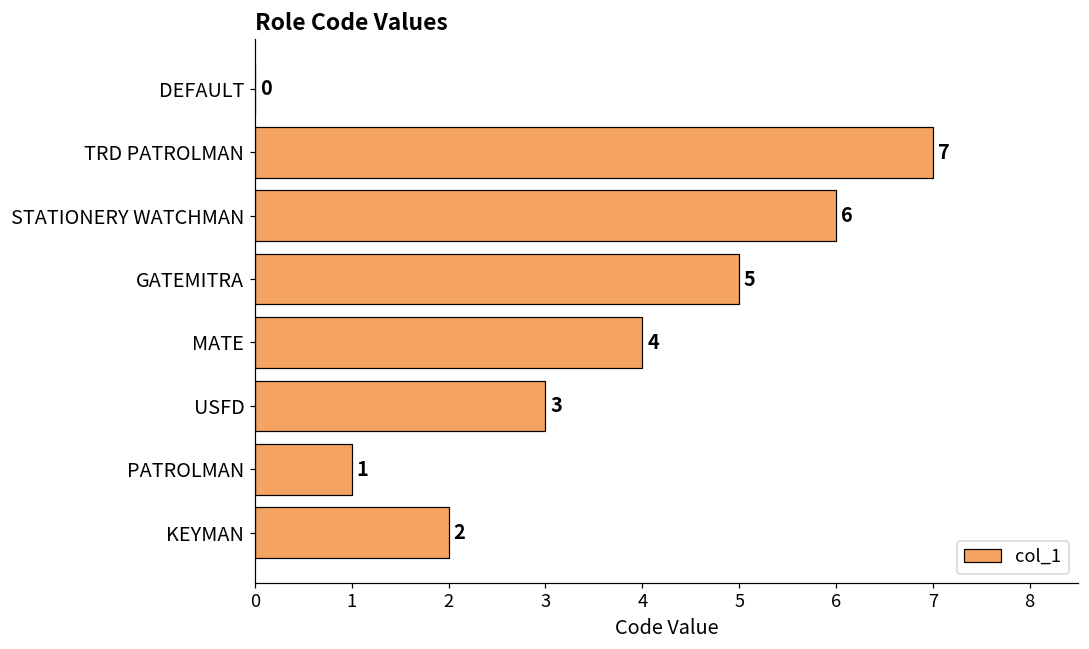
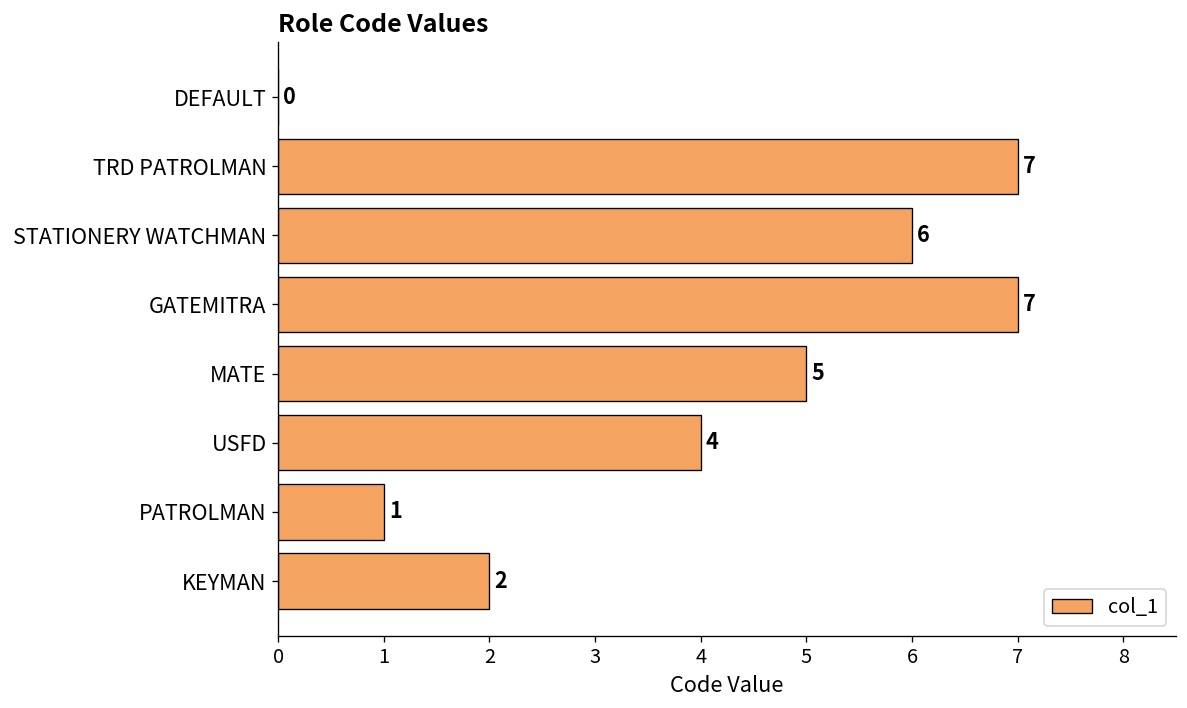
GATEMITRA: 5 -> 7
MATE: 4 -> 5
USFD: 3 -> 4
